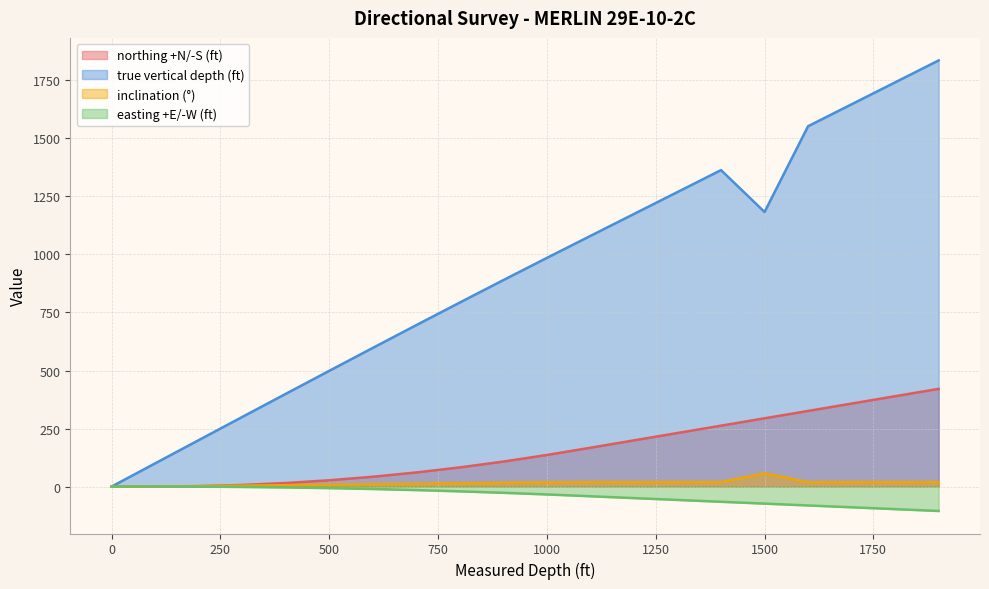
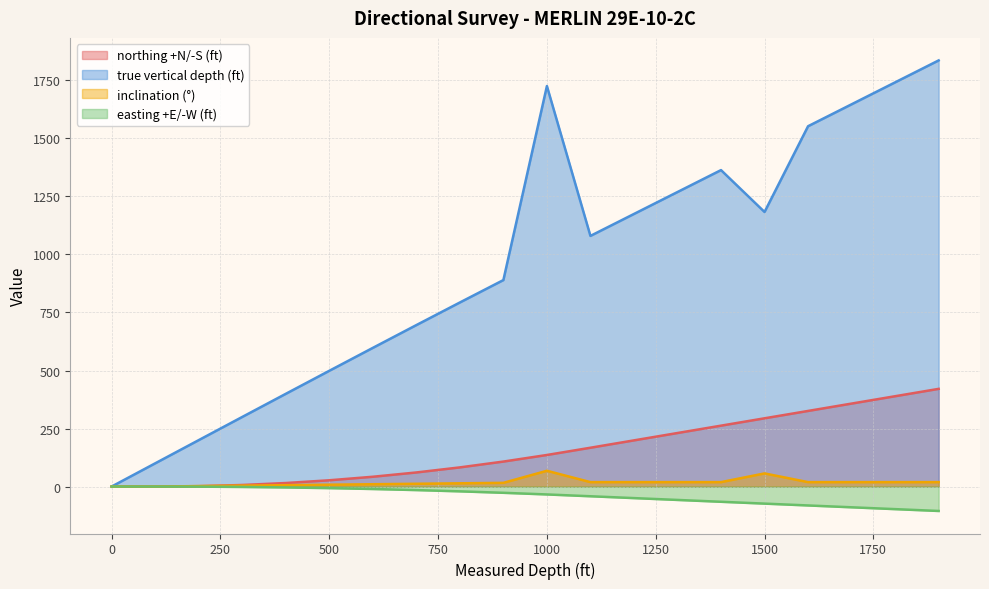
true vertical depth (ft), 1000: 990 -> 1730
inclination (°), 1000: 20 -> 70
